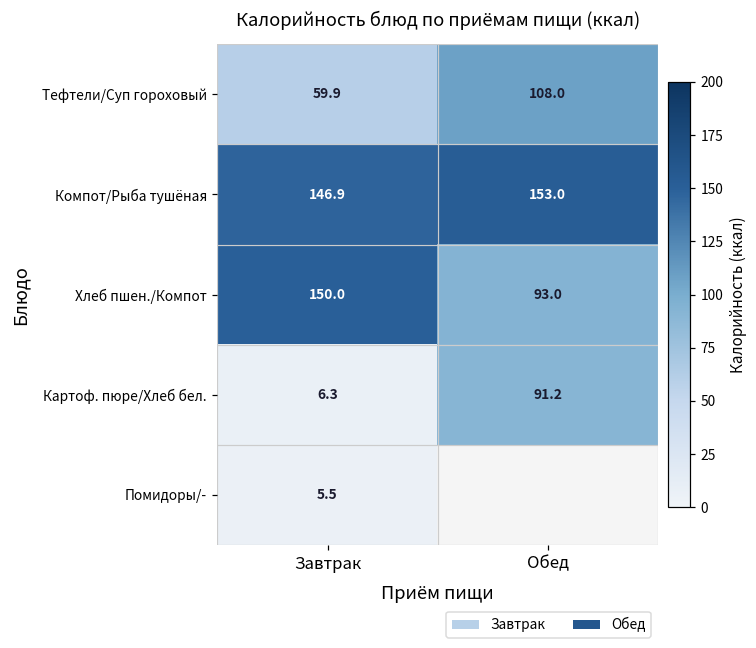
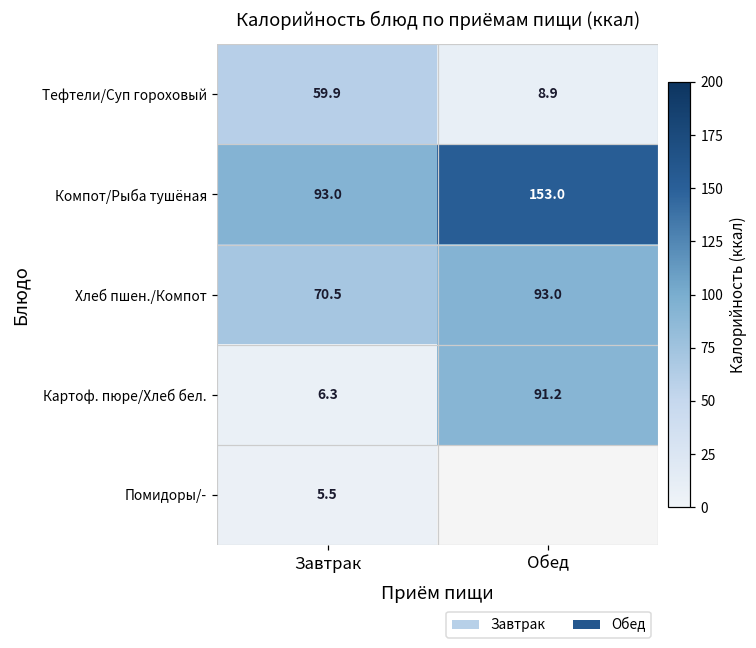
Тефтели/Суп гороховый, Обед: 108.0 -> 8.9
Компот/Рыба тушёная, Завтрак: 146.9 -> 93.0
Хлеб пшен./Компот, Завтрак: 150.0 -> 70.5
